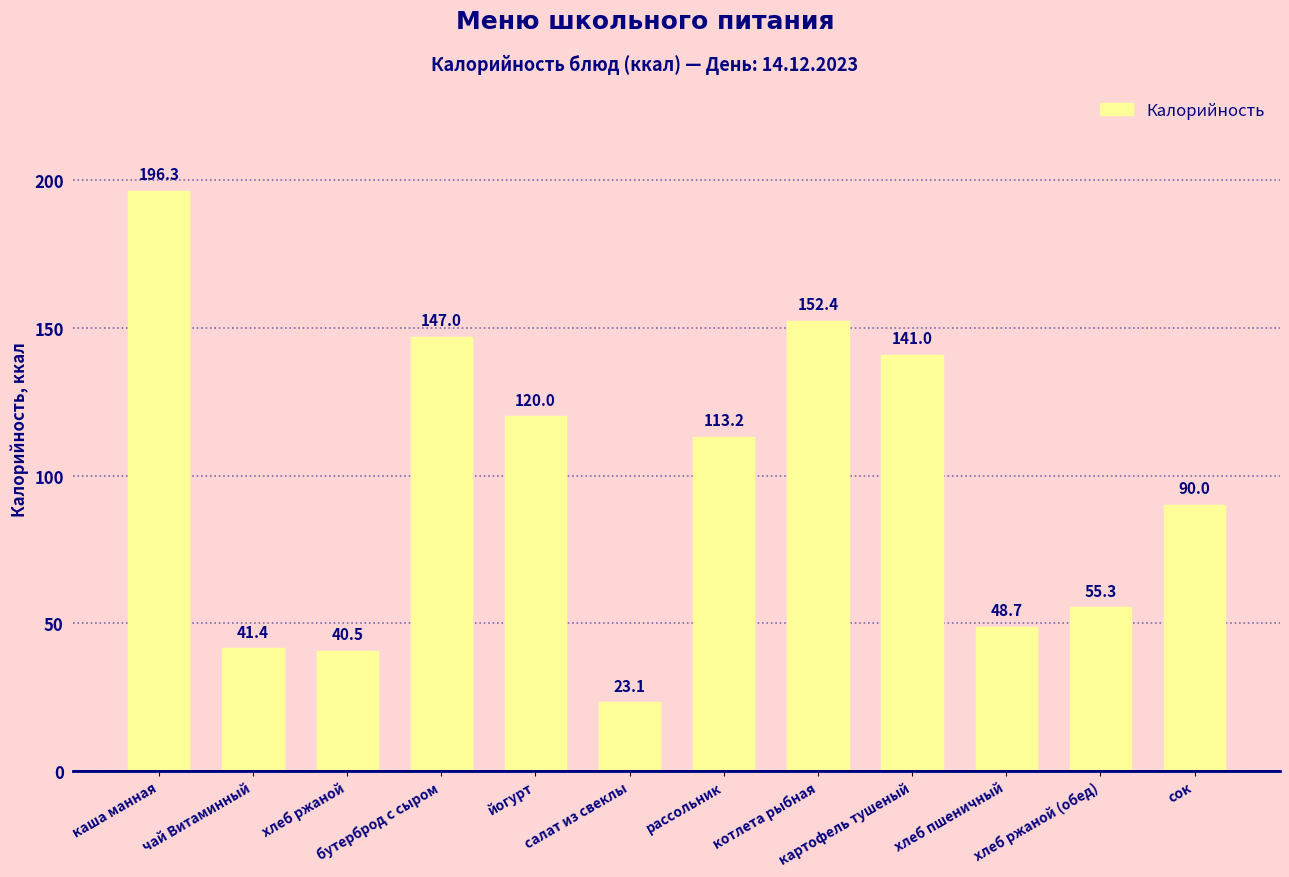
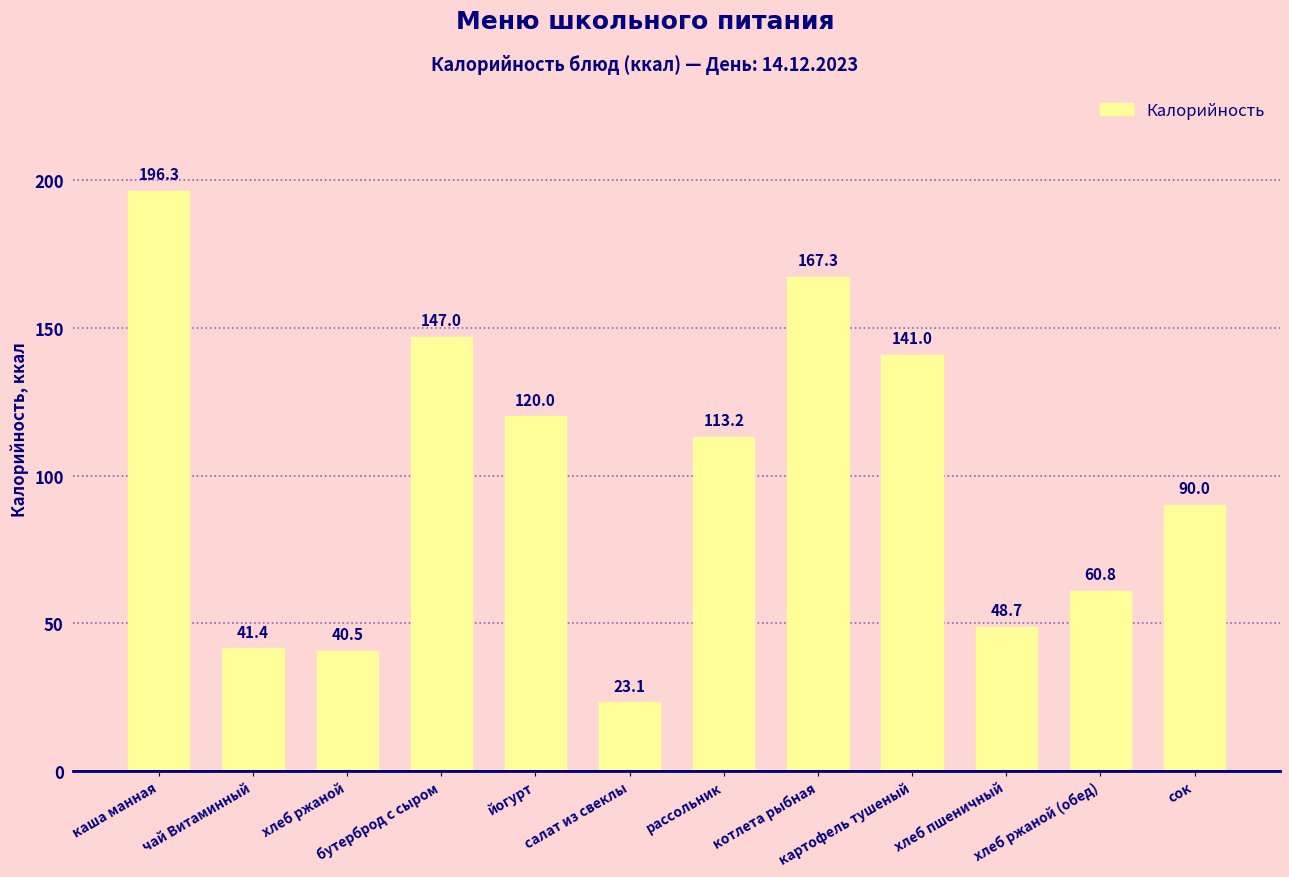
котлета рыбная: 152.4 -> 167.3
хлеб ржаной (обед): 55.3 -> 60.8
